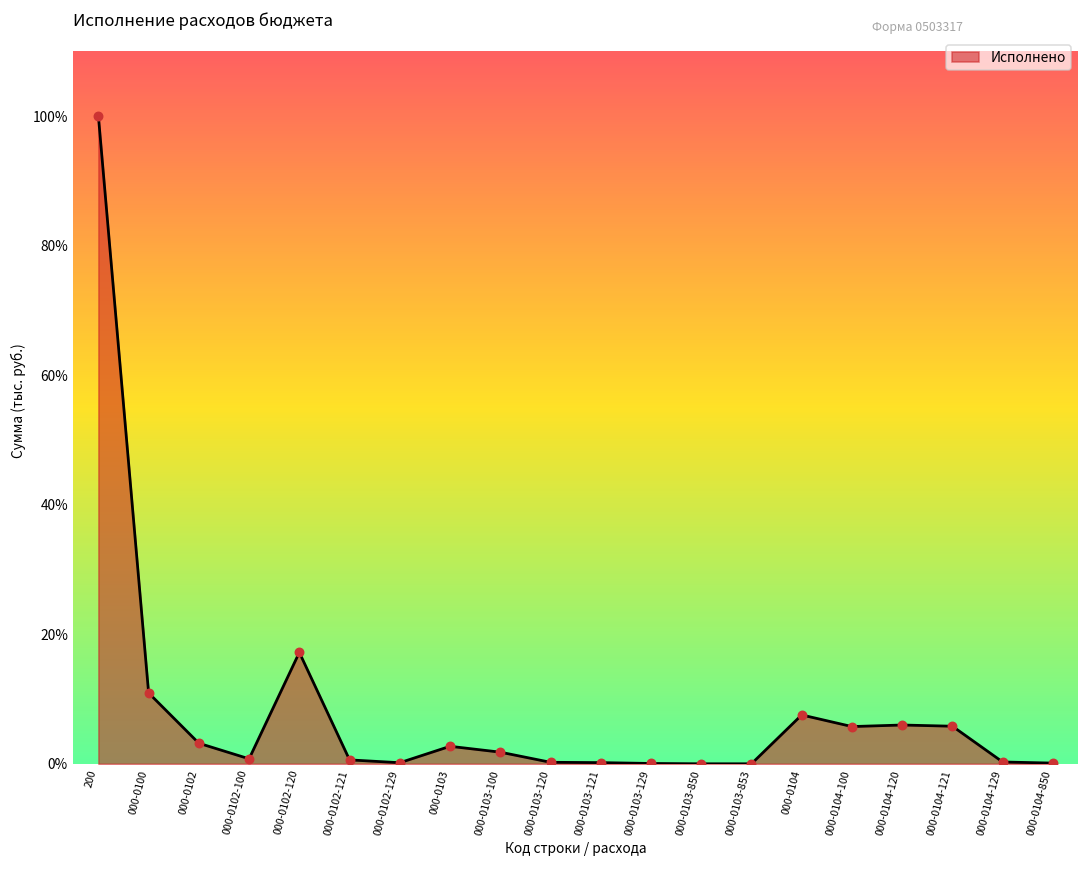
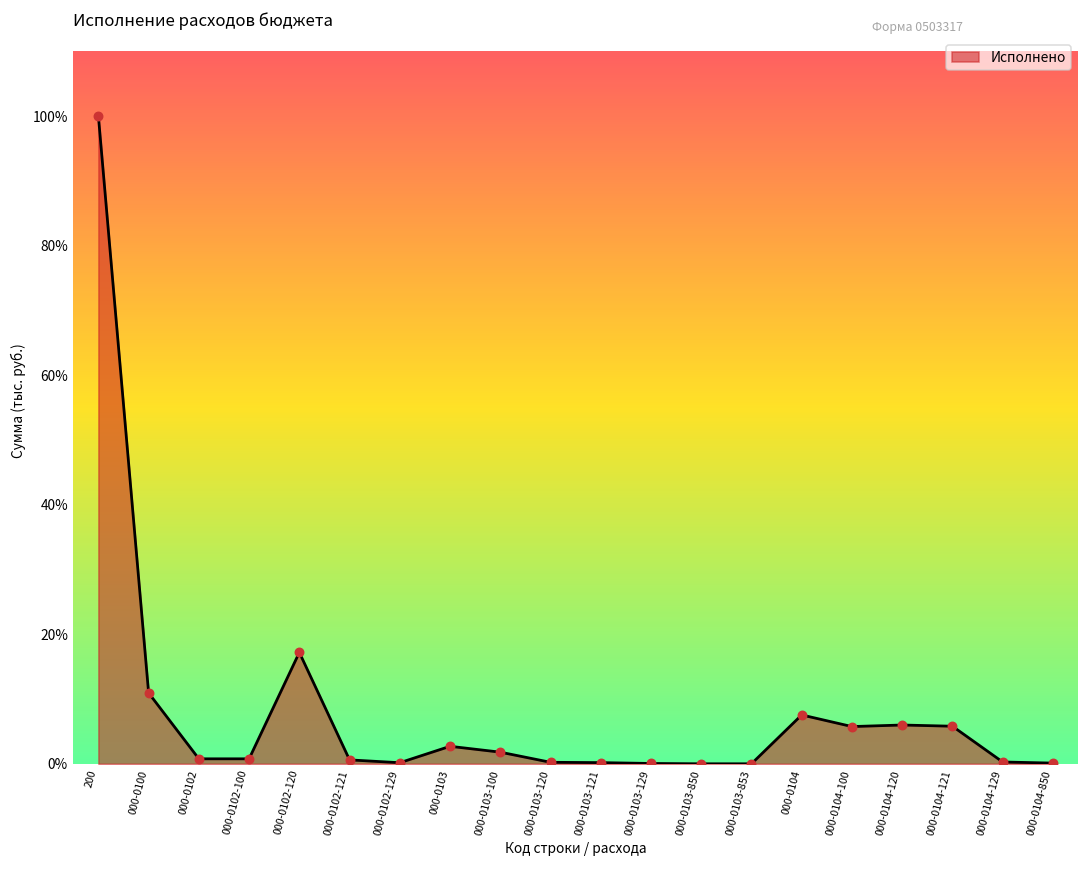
000-0102: 3% -> 1%
